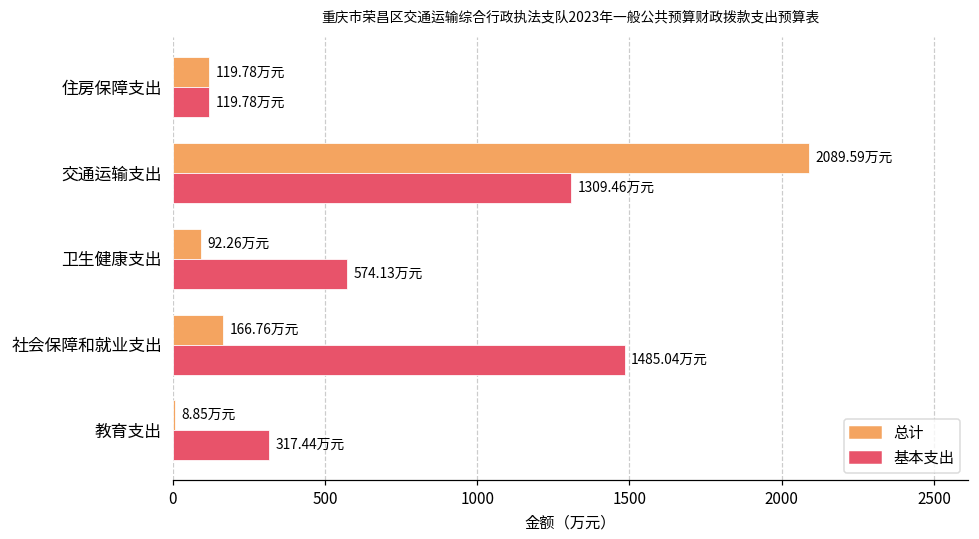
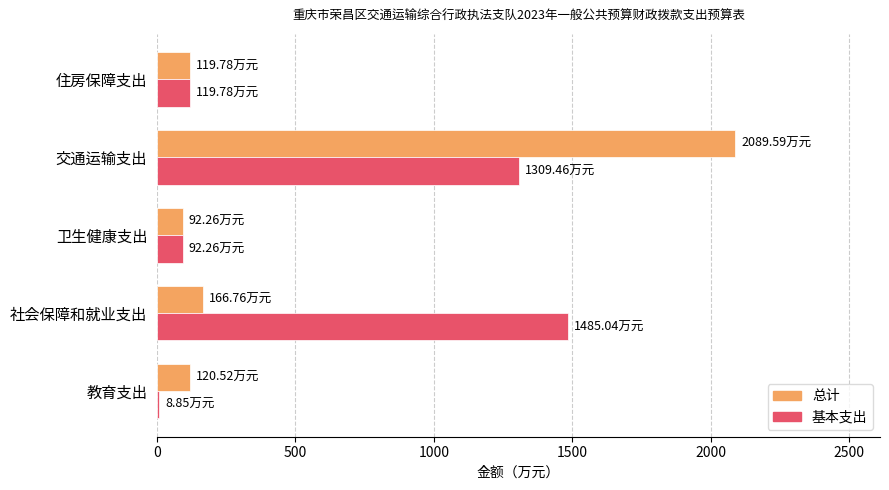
基本支出, 卫生健康支出: 574.13 -> 92.26
总计, 教育支出: 8.85 -> 120.52
基本支出, 教育支出: 317.44 -> 8.85
